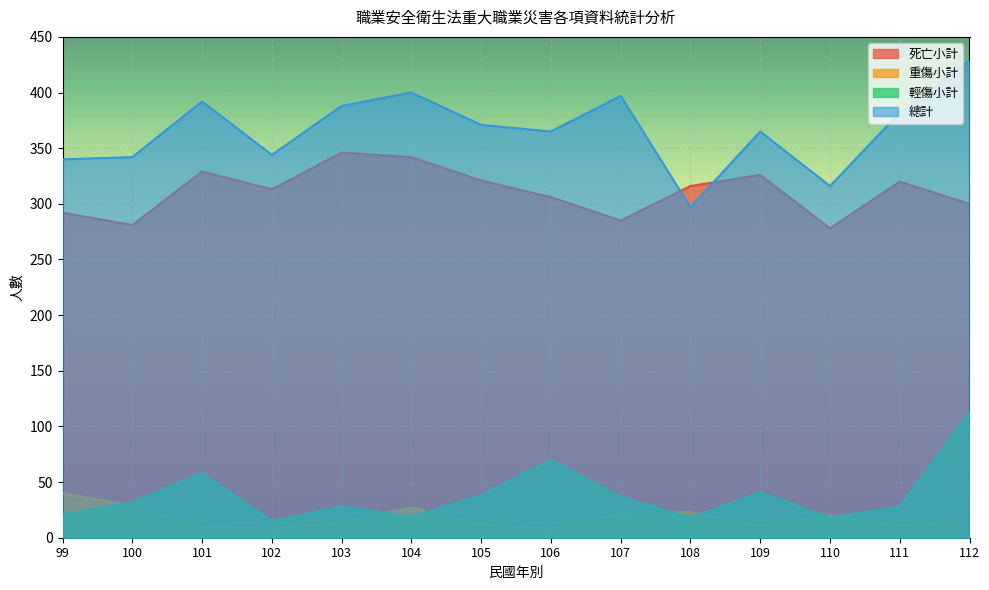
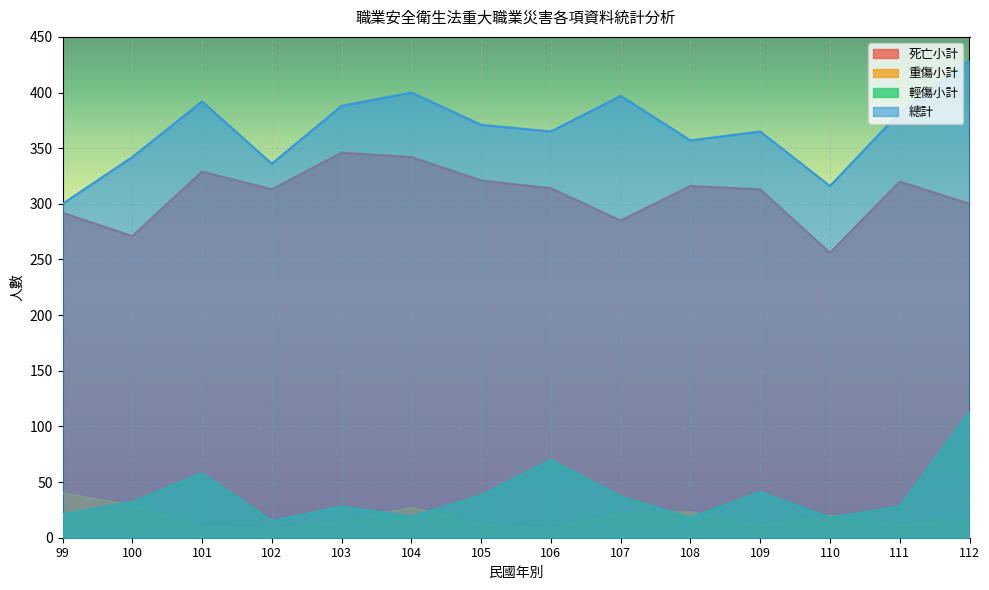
總計, 99: 340 -> 300
死亡小計, 100: 281 -> 271
總計, 102: 344 -> 336
死亡小計, 106: 306 -> 314
總計, 108: 297 -> 357
死亡小計, 109: 326 -> 313
死亡小計, 110: 278 -> 256
